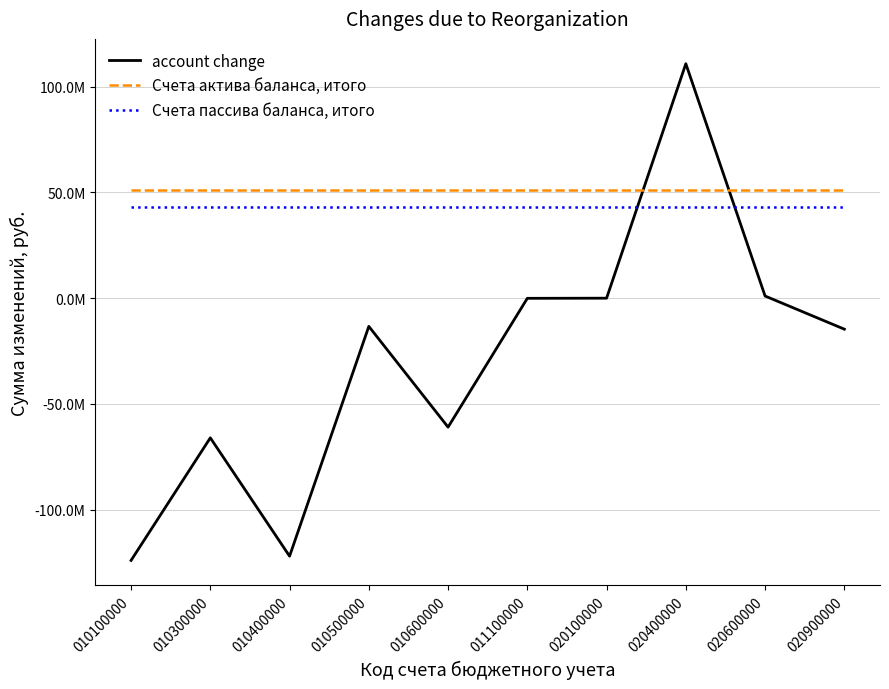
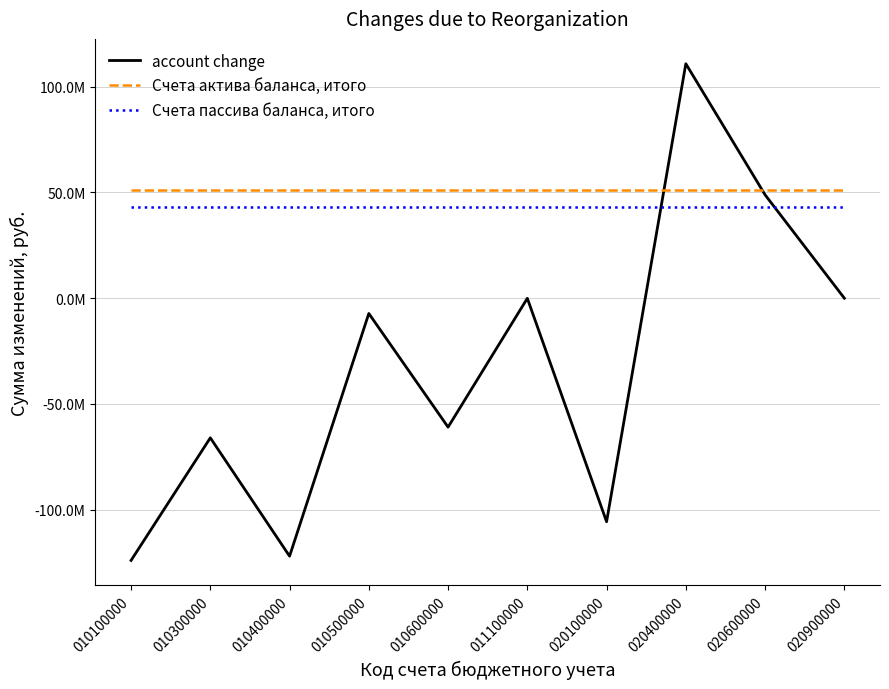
account change, 010500000: -13000000 -> -7000000
account change, 020100000: 0 -> -106000000
account change, 020600000: 1000000 -> 49000000
account change, 020900000: -15000000 -> 0
